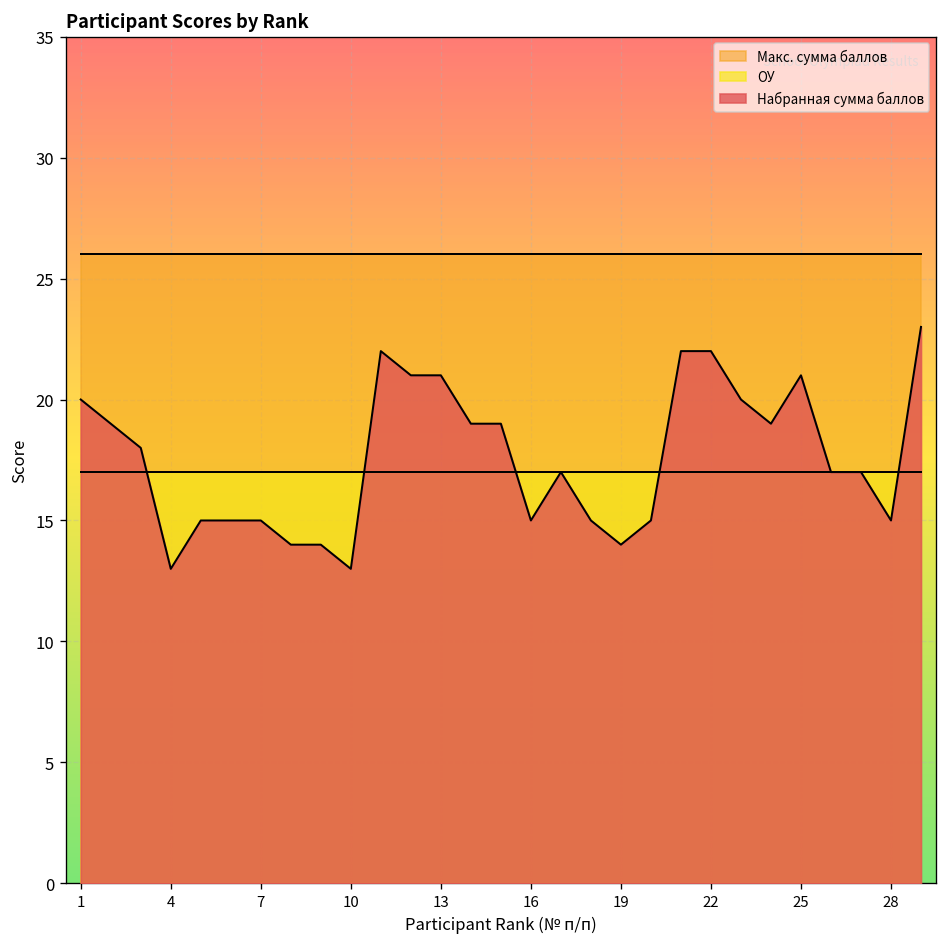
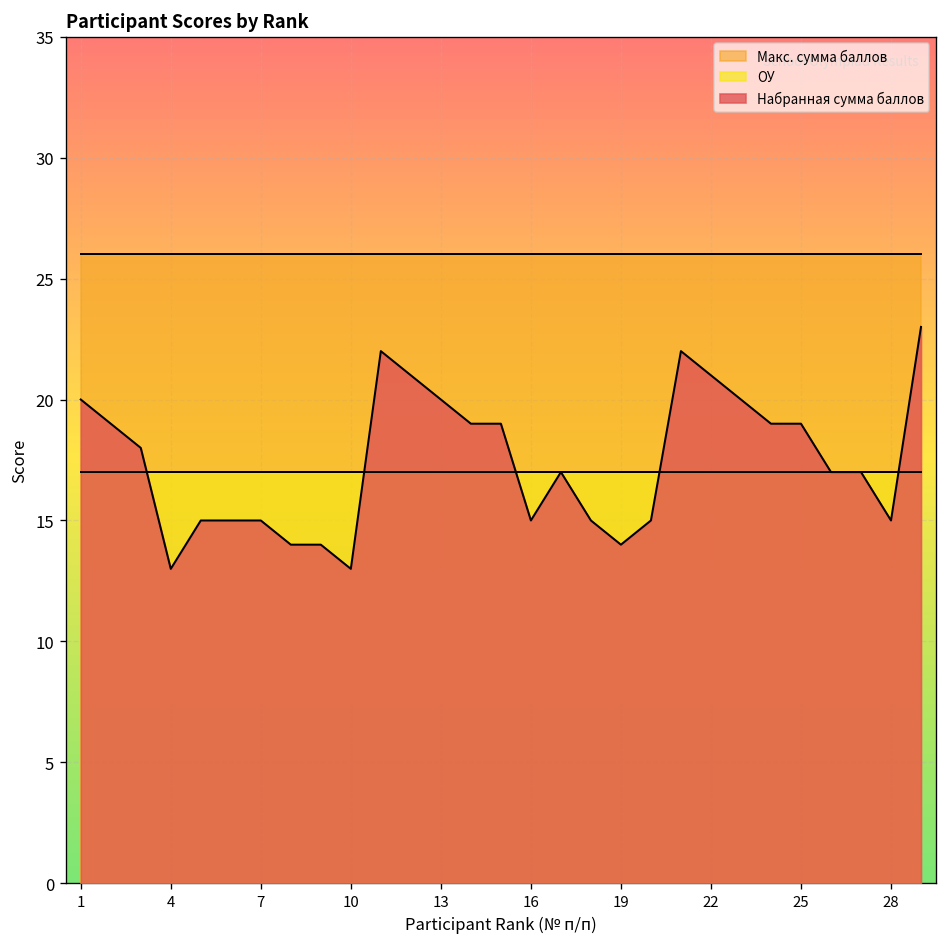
Набранная сумма баллов, 13: 21 -> 20
Набранная сумма баллов, 22: 22 -> 21
Набранная сумма баллов, 25: 21 -> 19
